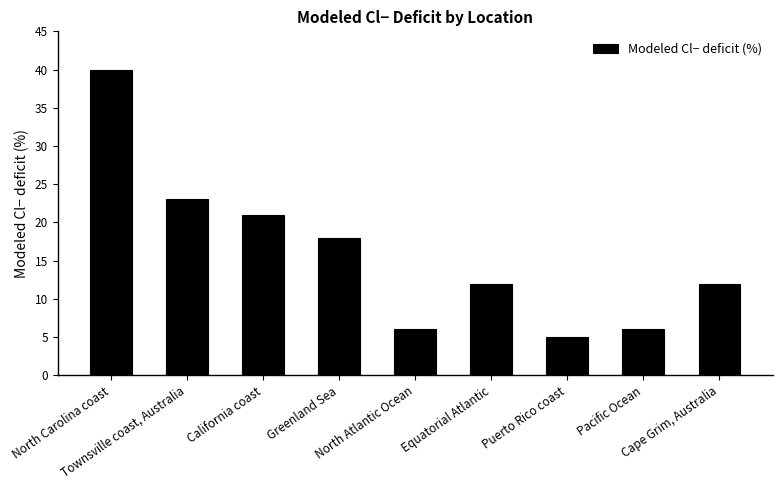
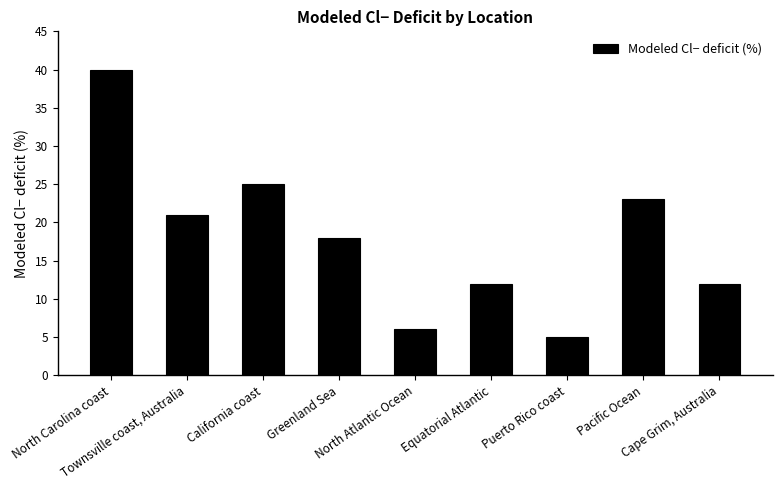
Townsville coast, Australia: 23 -> 21
California coast: 21 -> 25
Pacific Ocean: 6 -> 23
